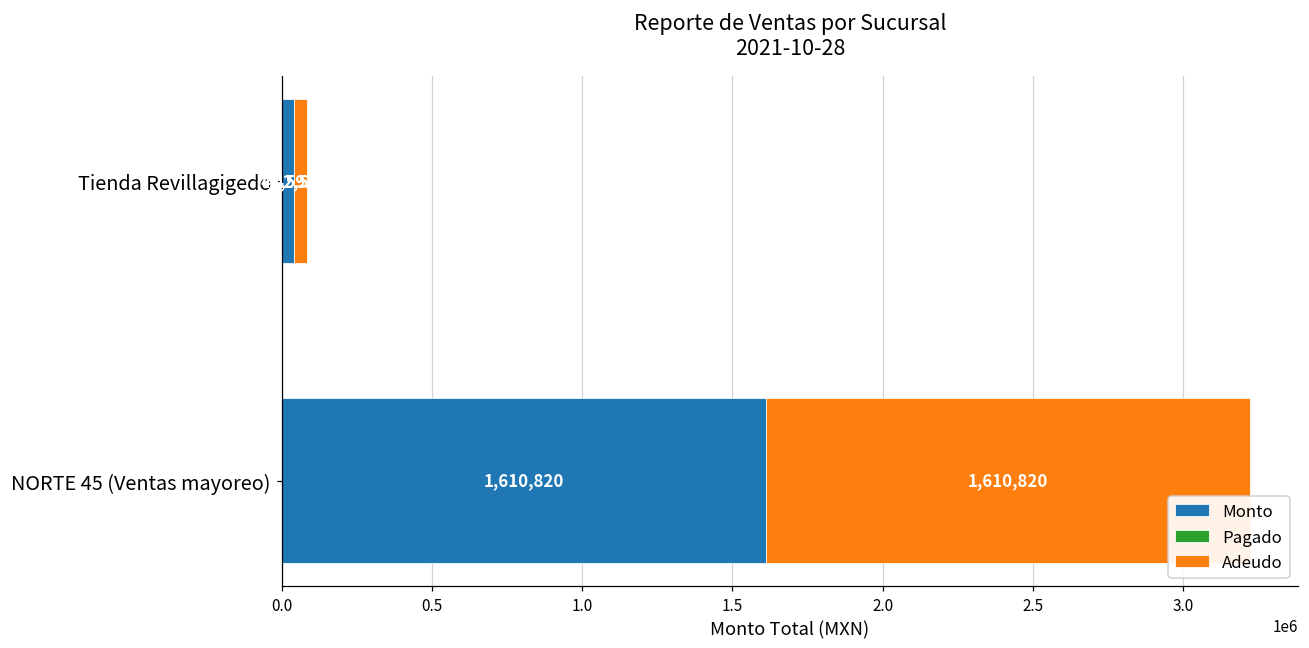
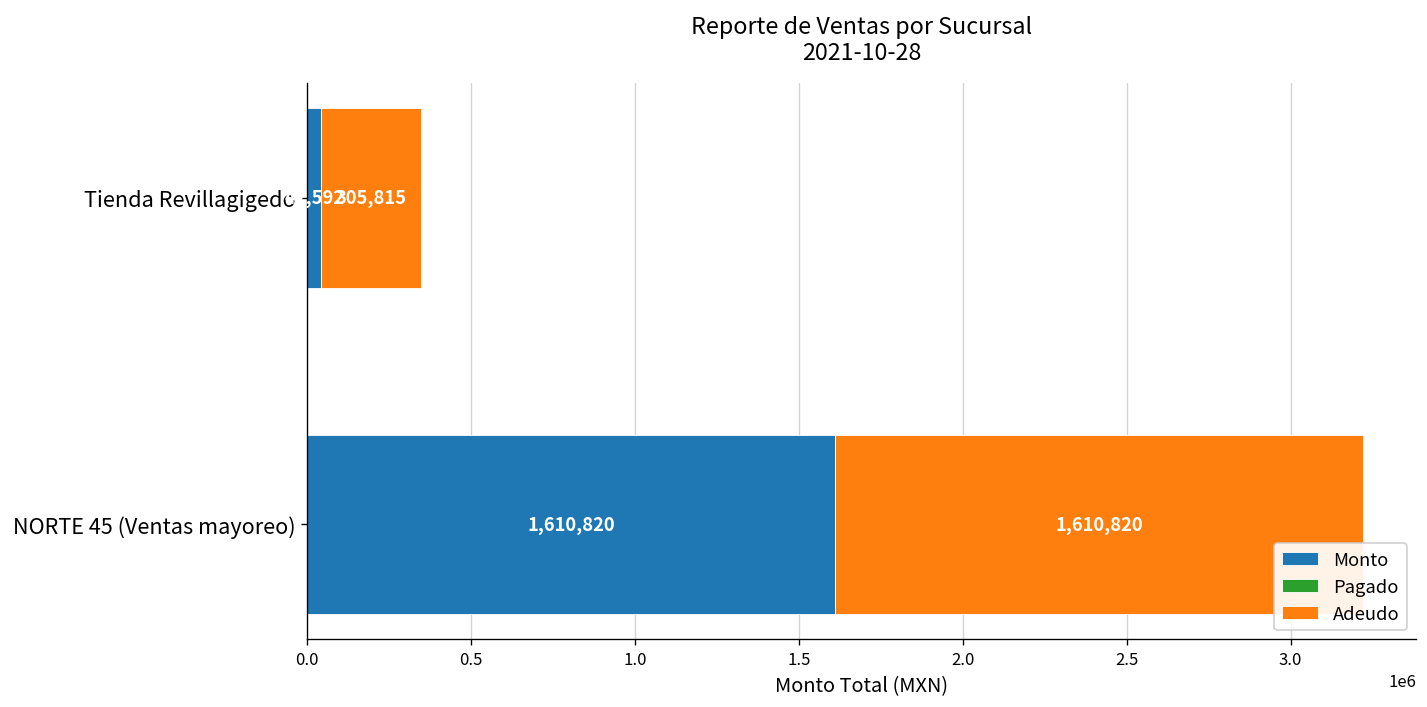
Adeudo, Tienda Revillagigedo: 40000 -> 310000
